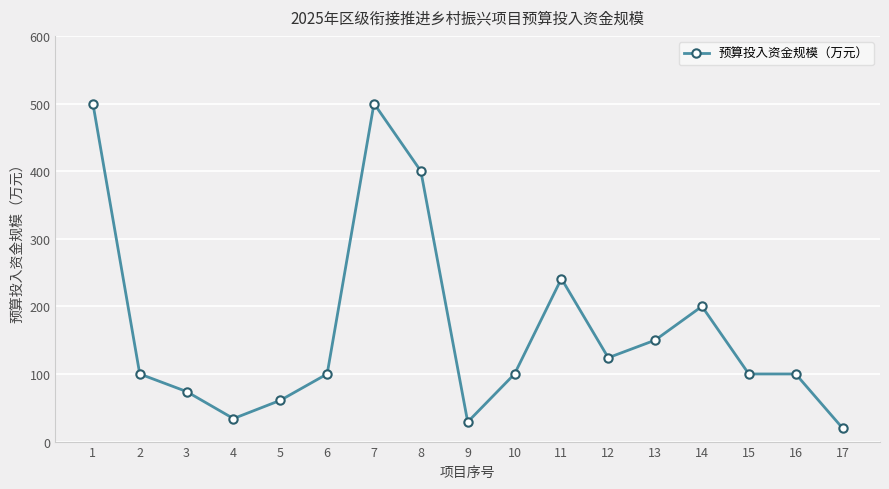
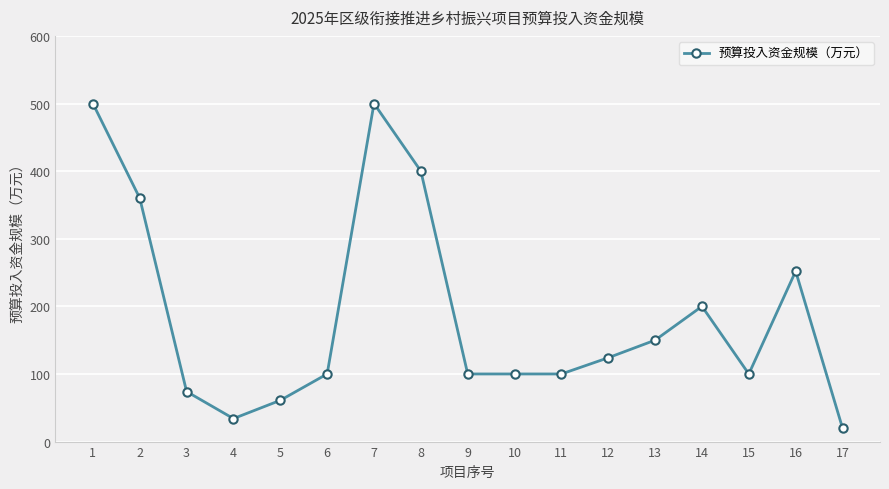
2: 100 -> 360
9: 30 -> 100
11: 240 -> 100
16: 100 -> 250
